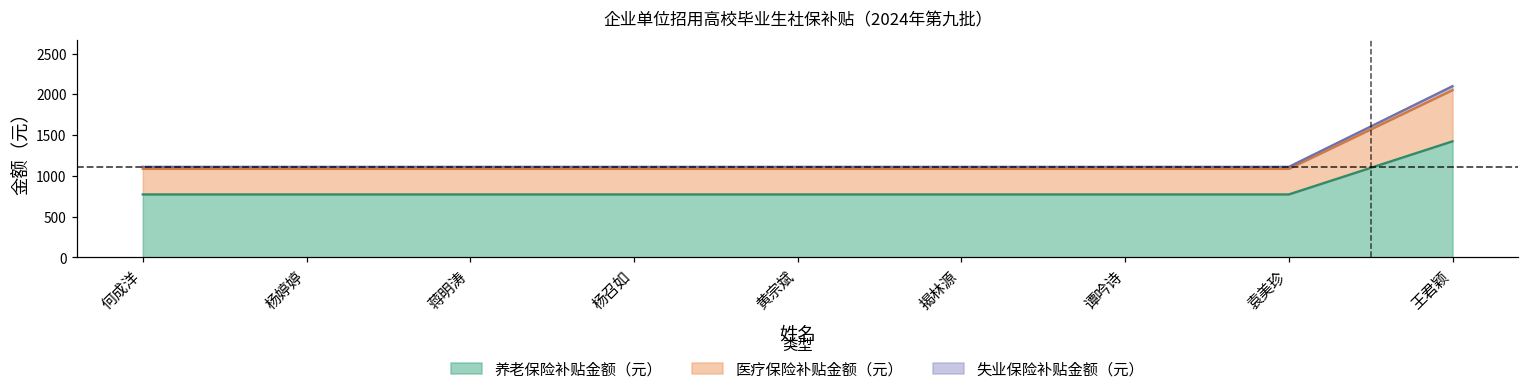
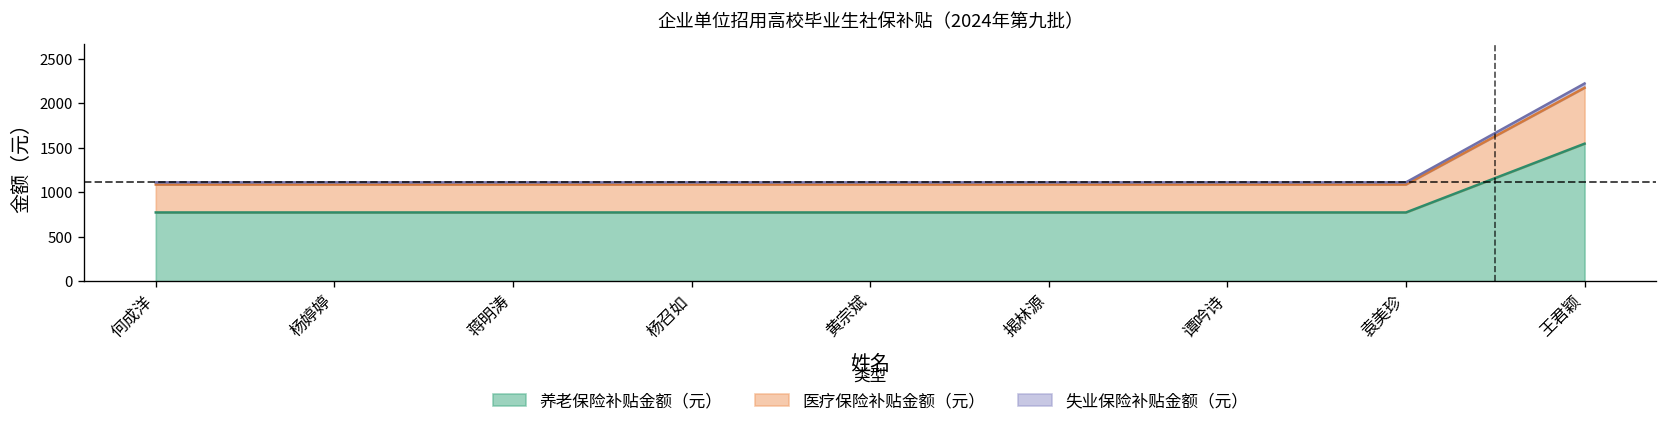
养老保险补贴金额（元）, 王君颖: 1400 -> 1500
